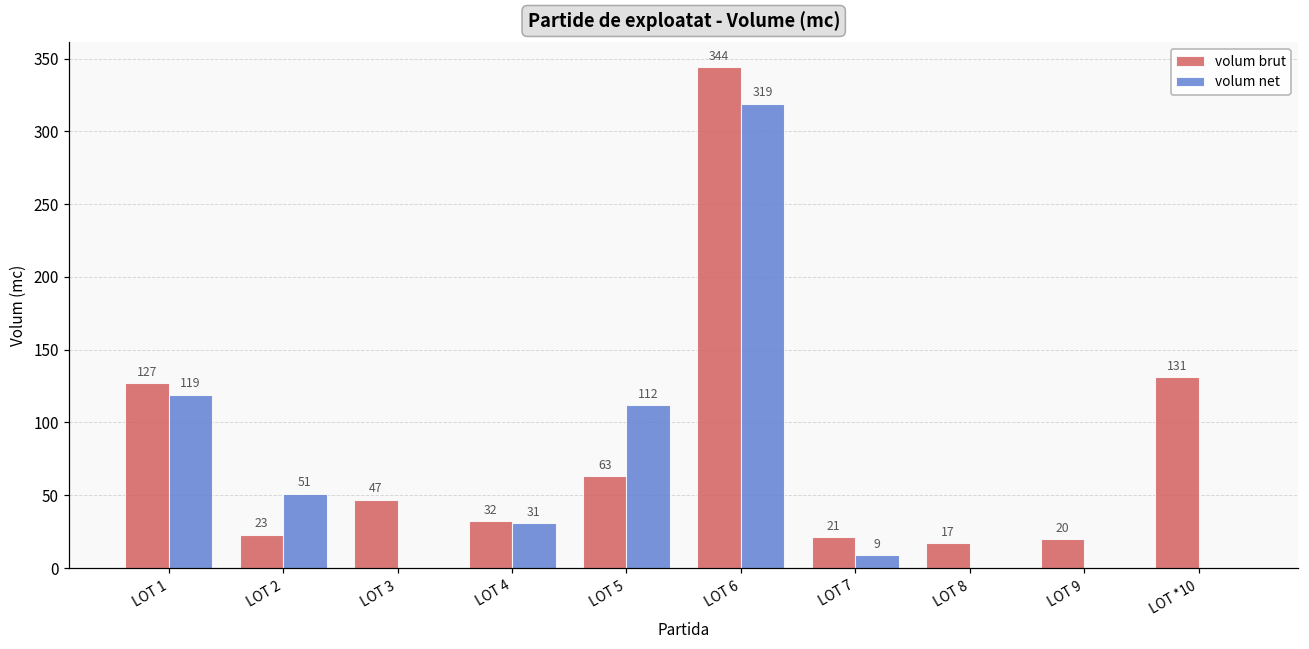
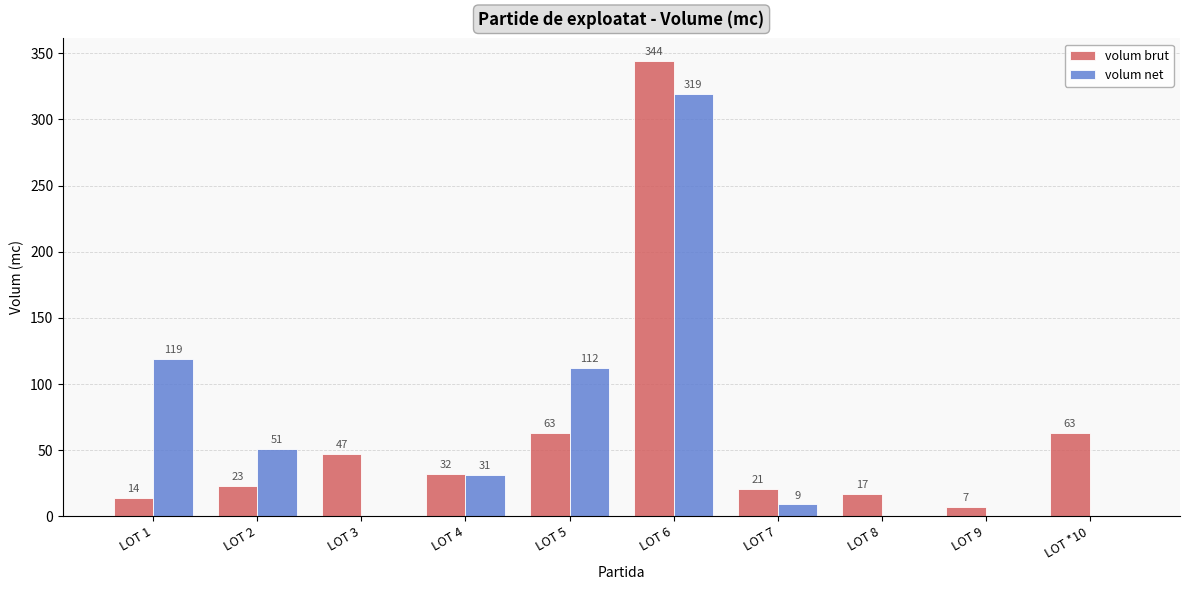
volum brut, LOT 1: 127 -> 14
volum brut, LOT 9: 20 -> 7
volum brut, LOT *10: 131 -> 63
